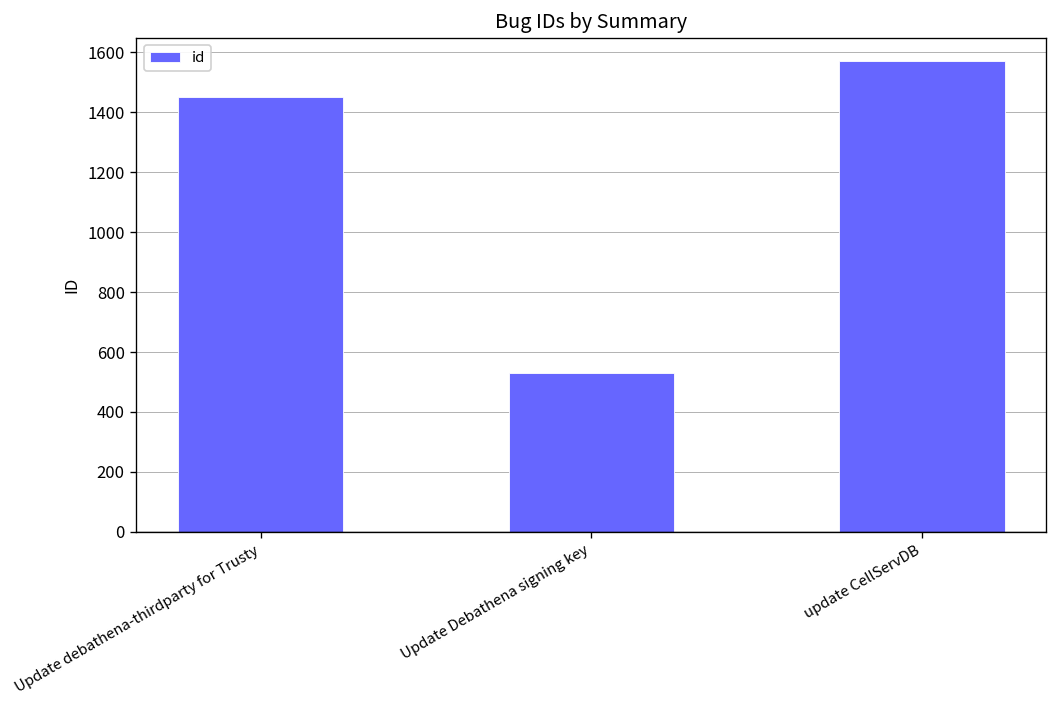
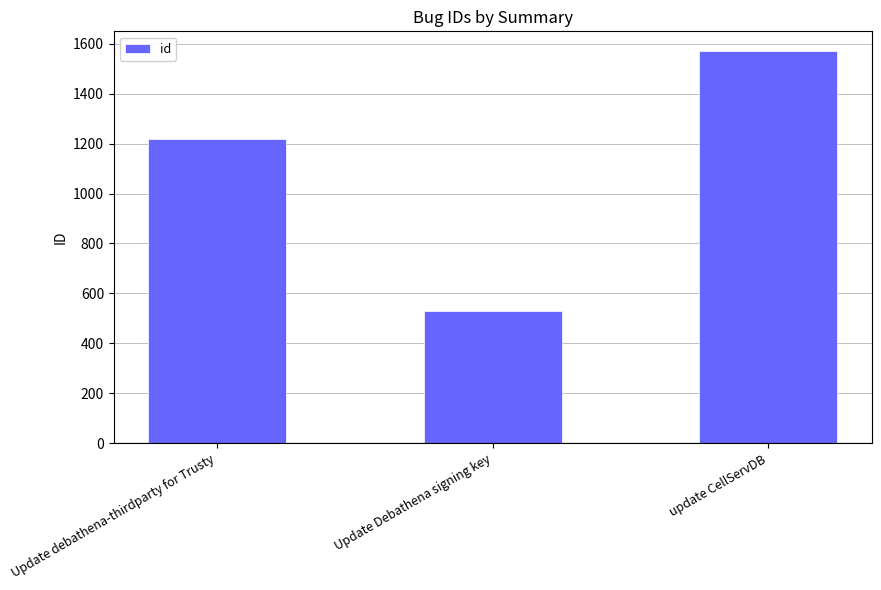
Update debathena-thirdparty for Trusty: 1450 -> 1220
